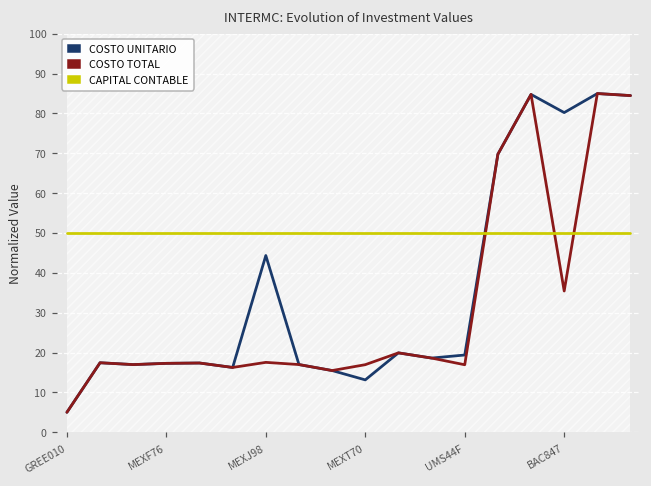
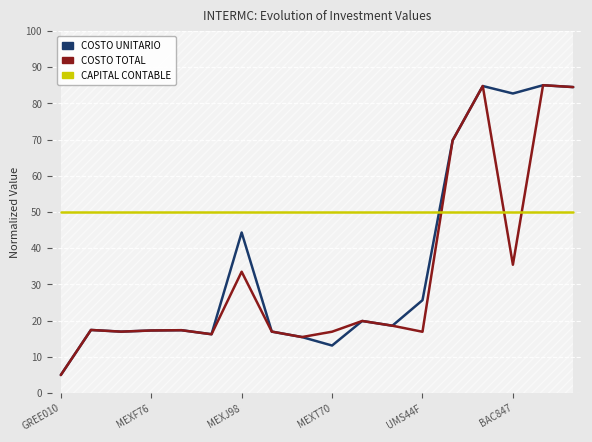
COSTO TOTAL, MEXJ98: 18 -> 34
COSTO UNITARIO, UMS44F: 19 -> 26
COSTO UNITARIO, BAC847: 80 -> 83
